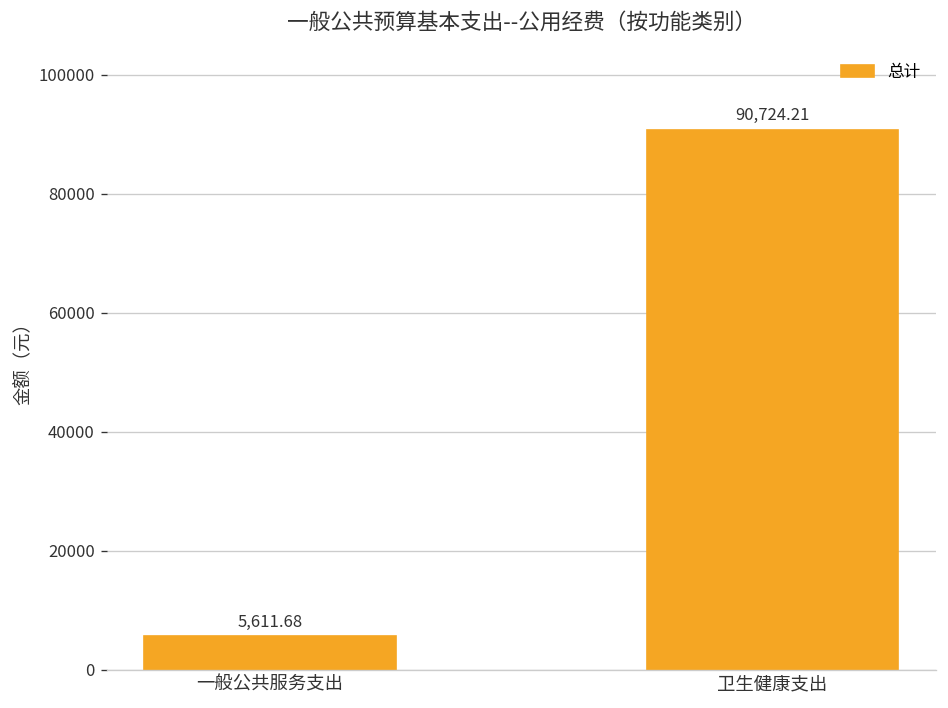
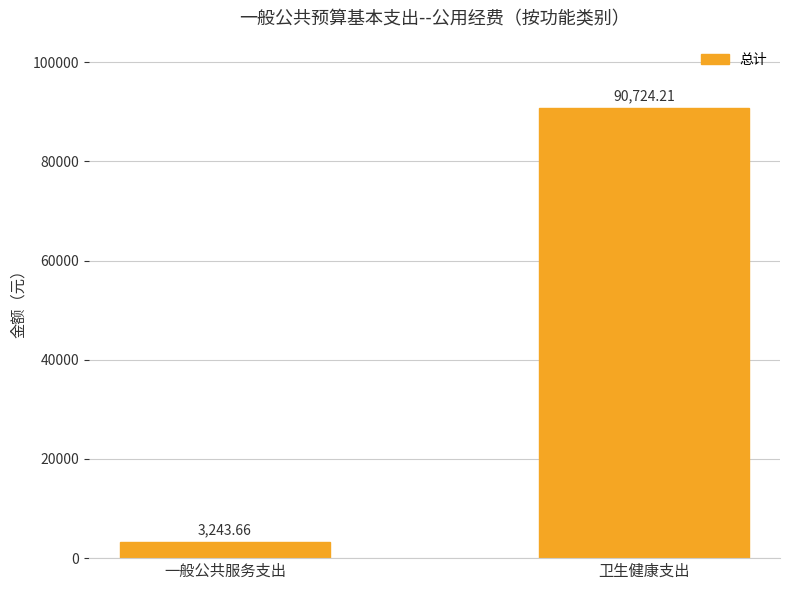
一般公共服务支出: 5,611.68 -> 3,243.66
